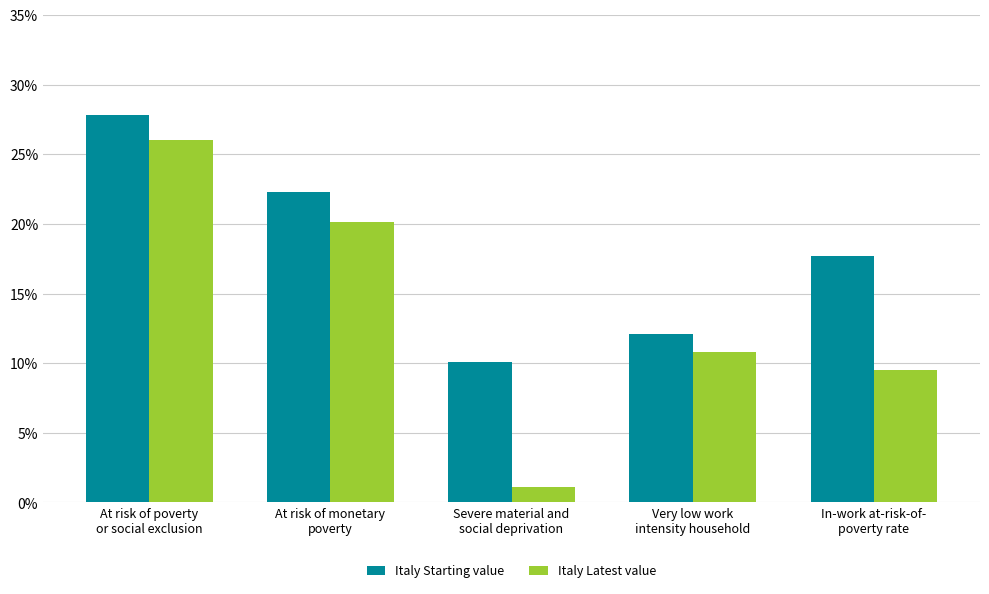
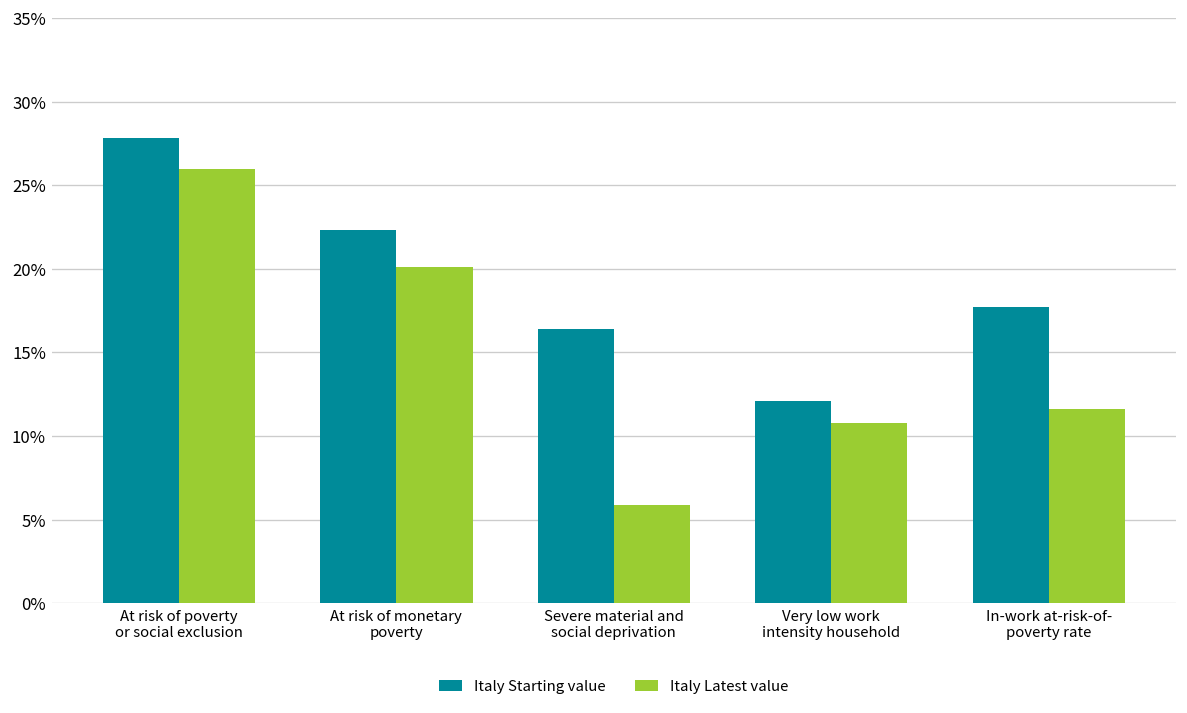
Italy Starting value, Severe material and social deprivation: 10.1% -> 16.4%
Italy Latest value, Severe material and social deprivation: 1.1% -> 5.9%
Italy Latest value, In-work at-risk-of- poverty rate: 9.5% -> 11.6%
